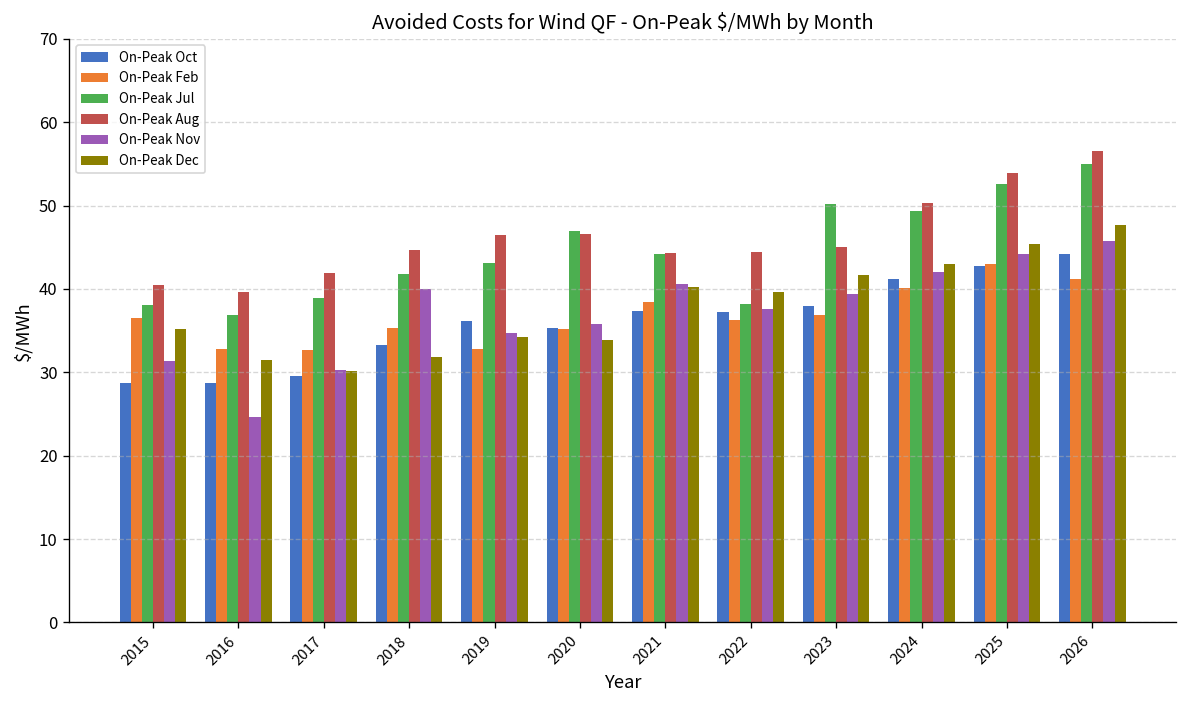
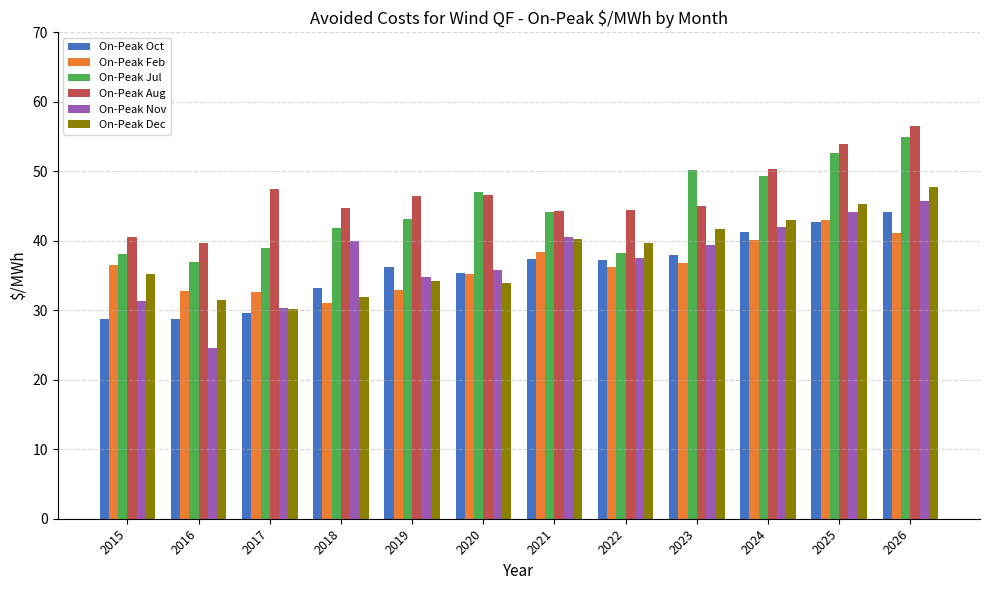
On-Peak Aug, 2017: 42 -> 47
On-Peak Feb, 2018: 35 -> 31
